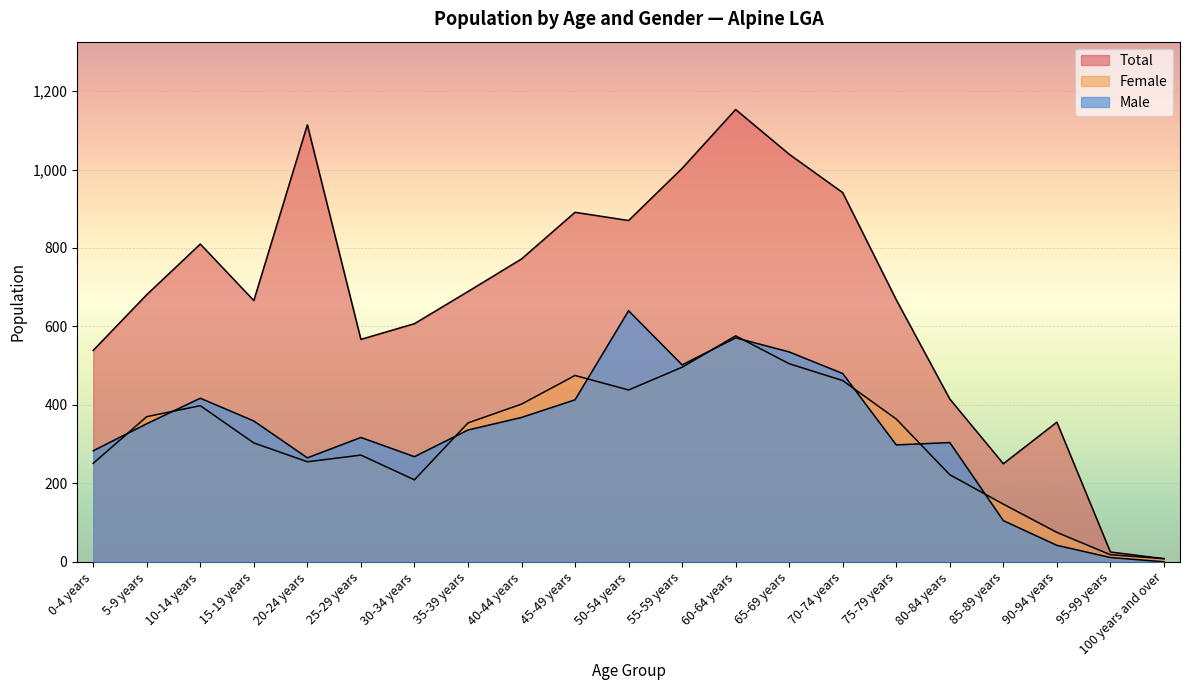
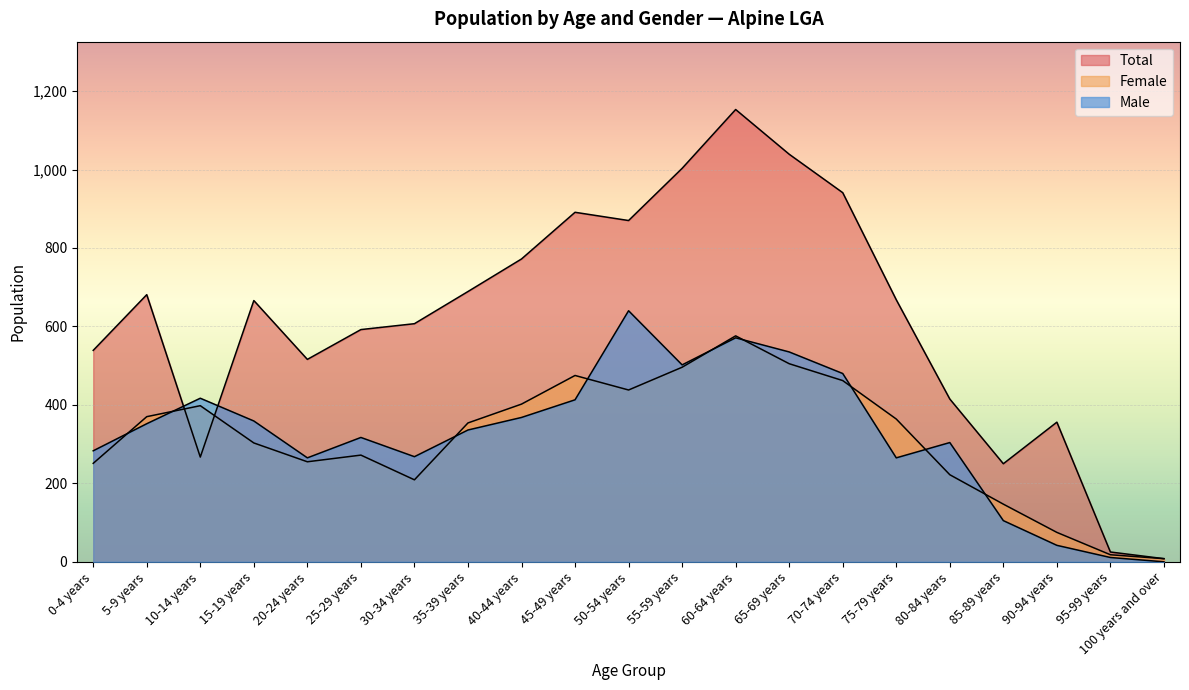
Total, 10-14 years: 810 -> 270
Total, 20-24 years: 1,110 -> 520
Total, 25-29 years: 570 -> 590
Male, 75-79 years: 300 -> 270
